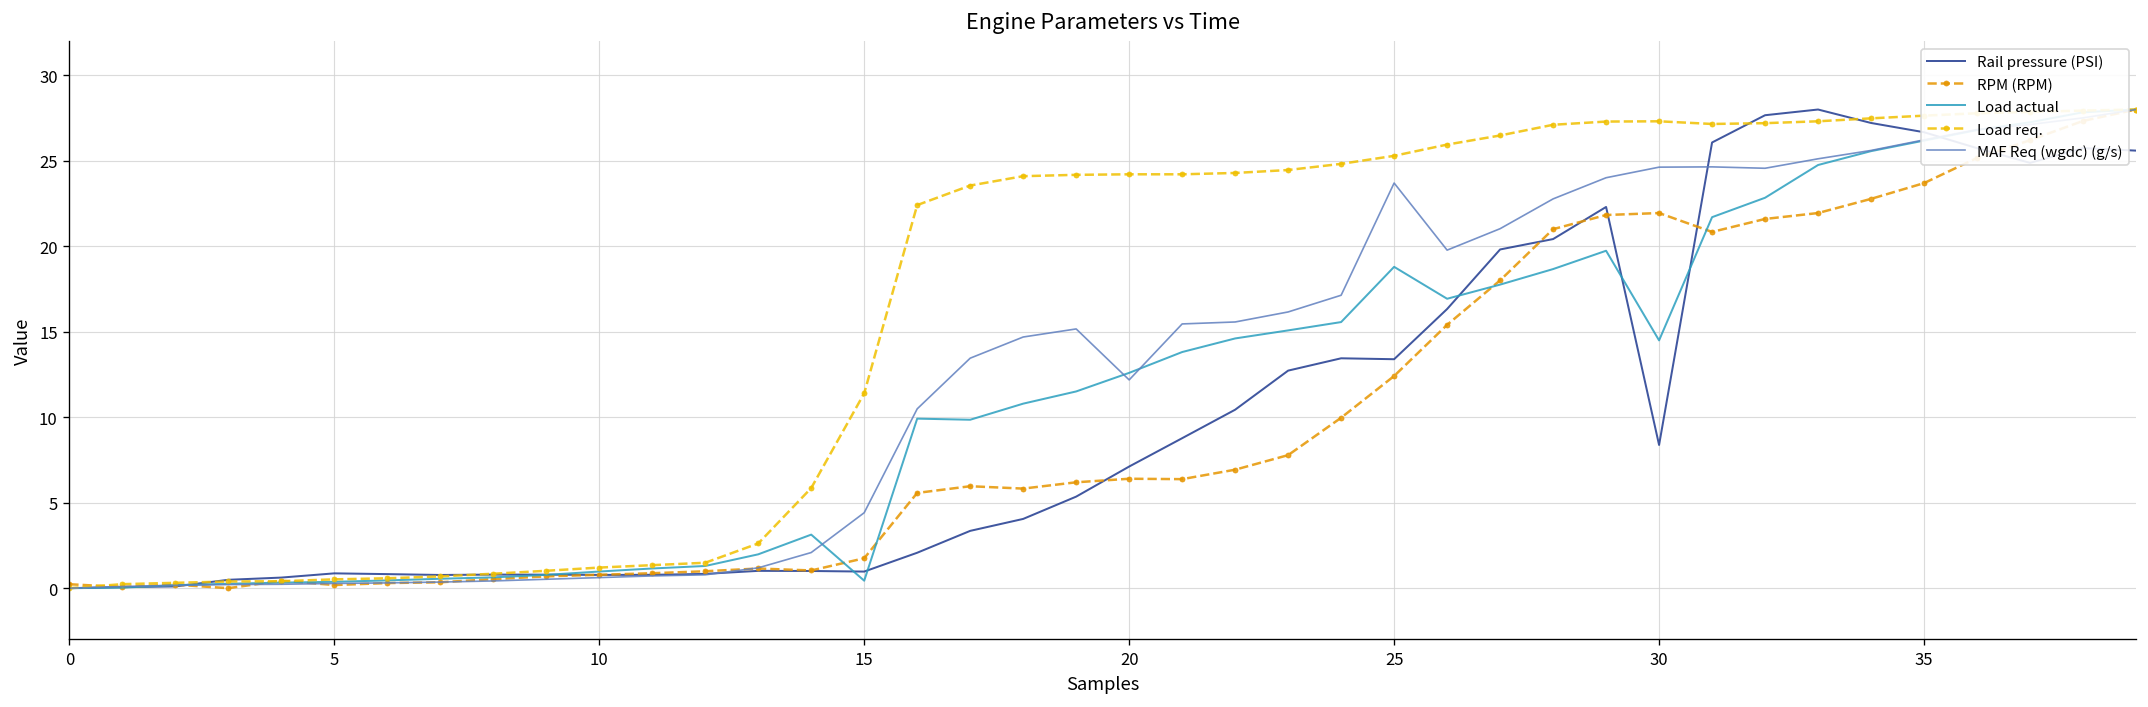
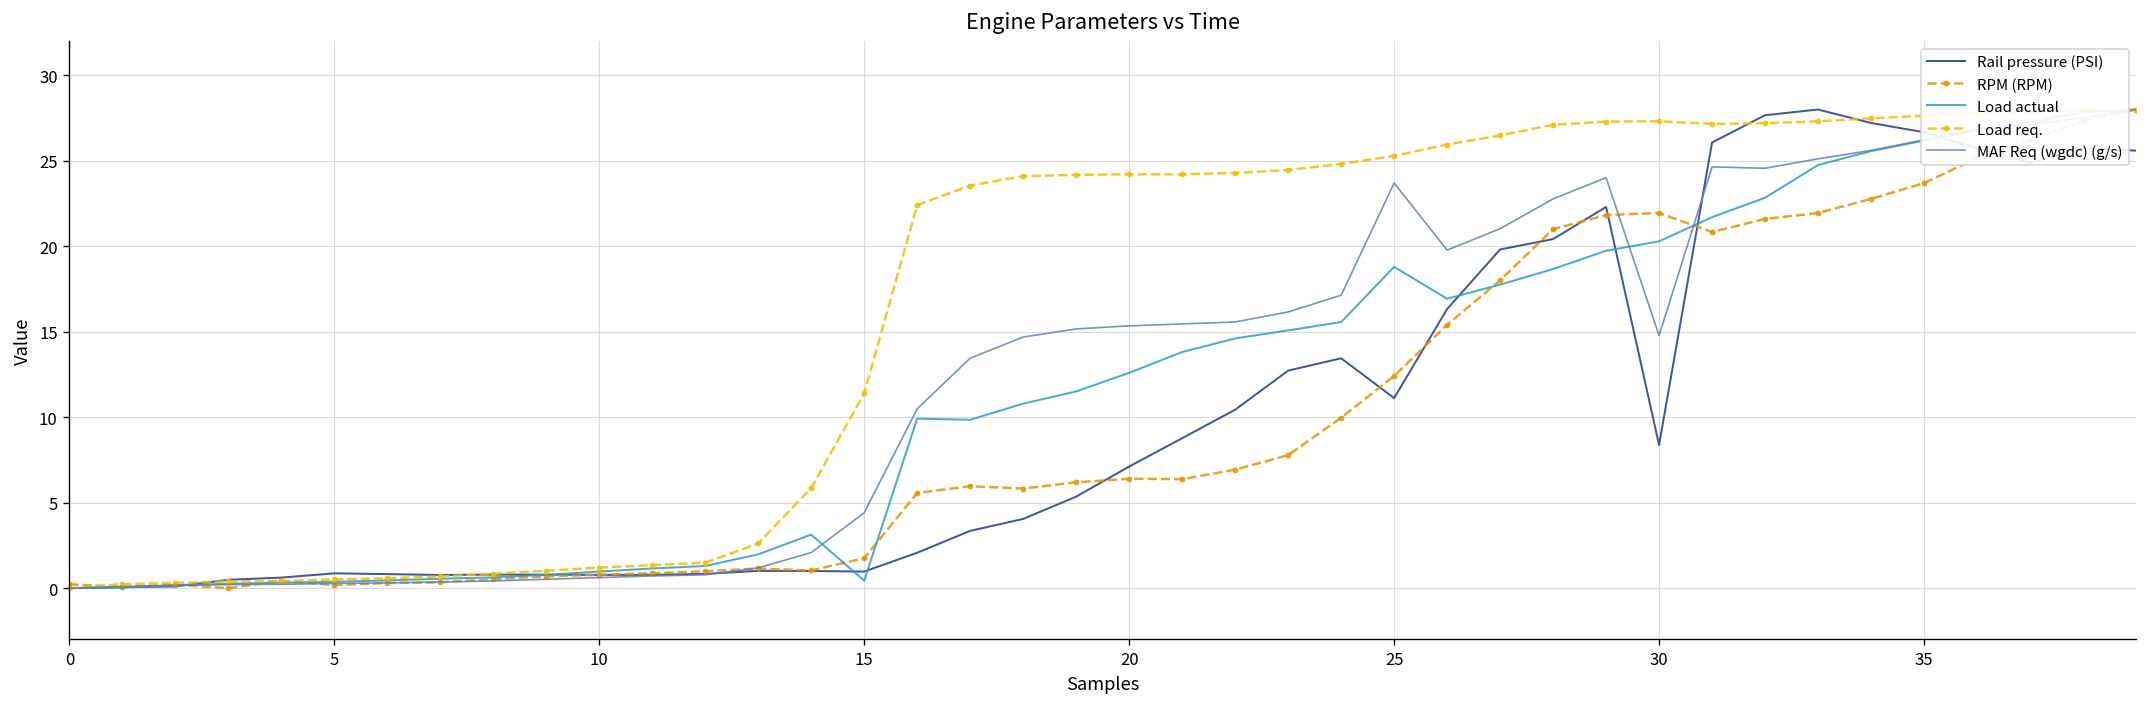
MAF Req (wgdc) (g/s), 20: 12.2 -> 15.3
Rail pressure (PSI), 25: 13.4 -> 11.1
Load actual, 30: 14.5 -> 20.3
MAF Req (wgdc) (g/s), 30: 24.6 -> 14.8
